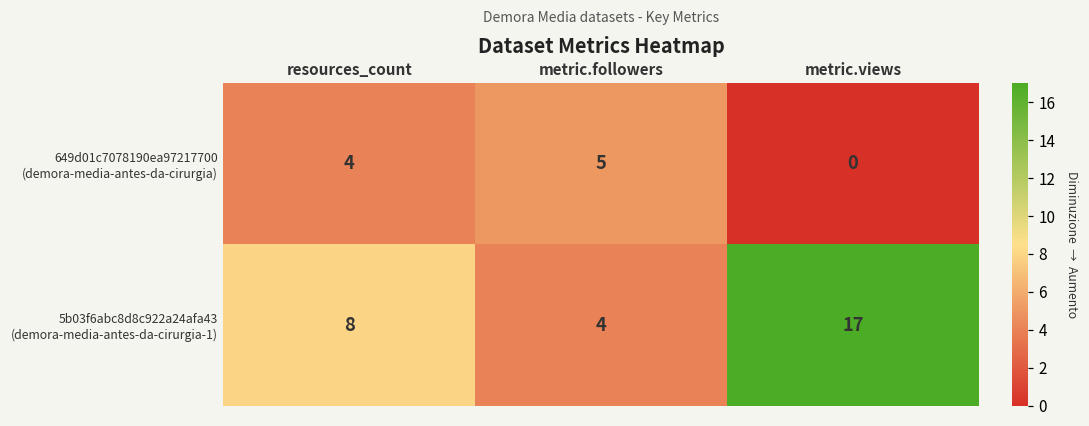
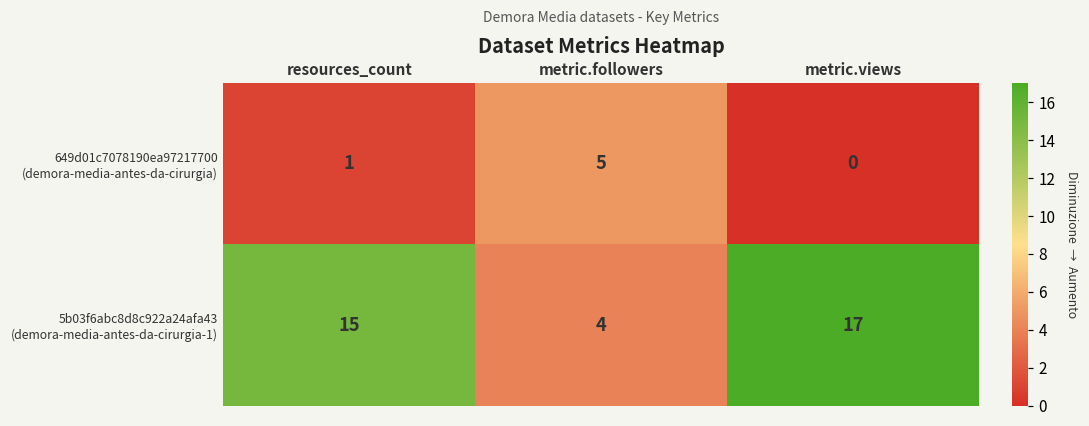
649d01c7078190ea97217700 (demora-media-antes-da-cirurgia), resources_count: 4 -> 1
5b03f6abc8d8c922a24afa43 (demora-media-antes-da-cirurgia-1), resources_count: 8 -> 15
